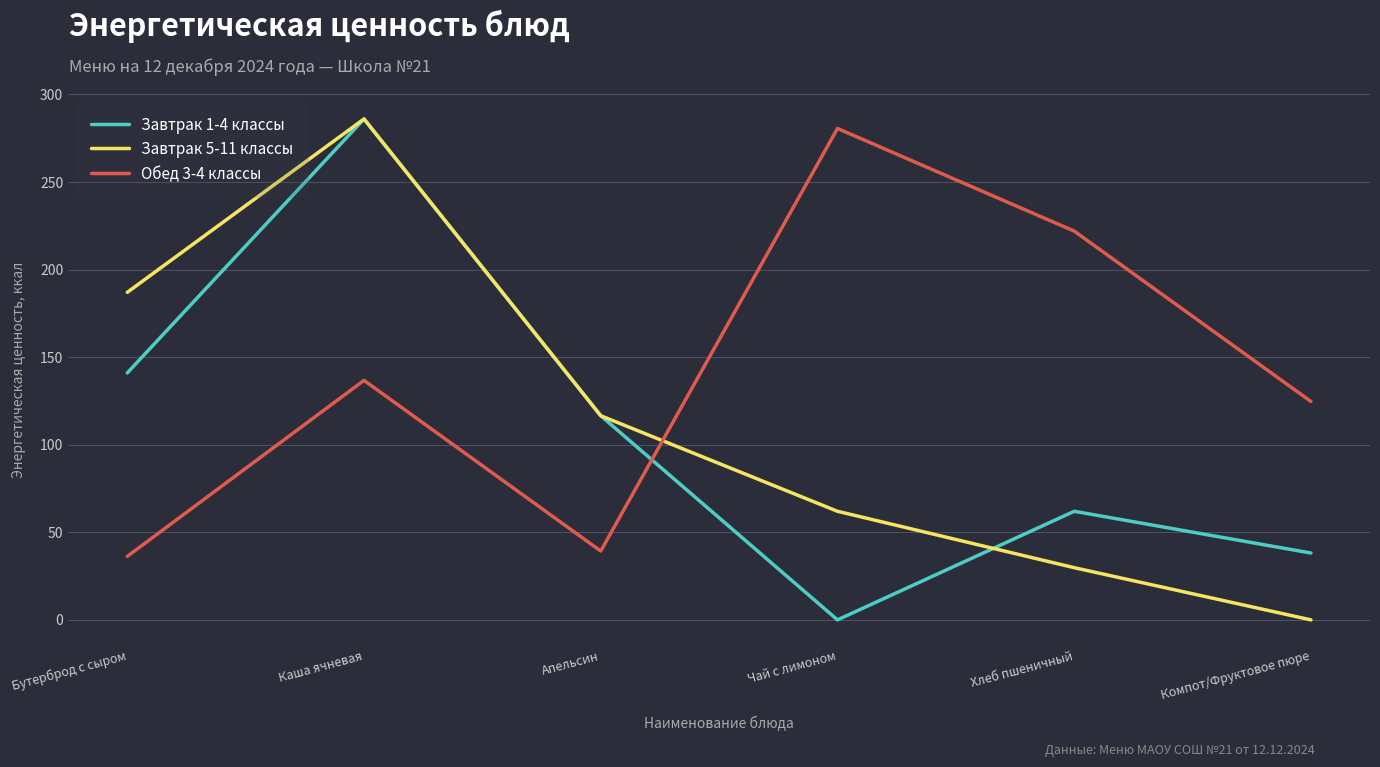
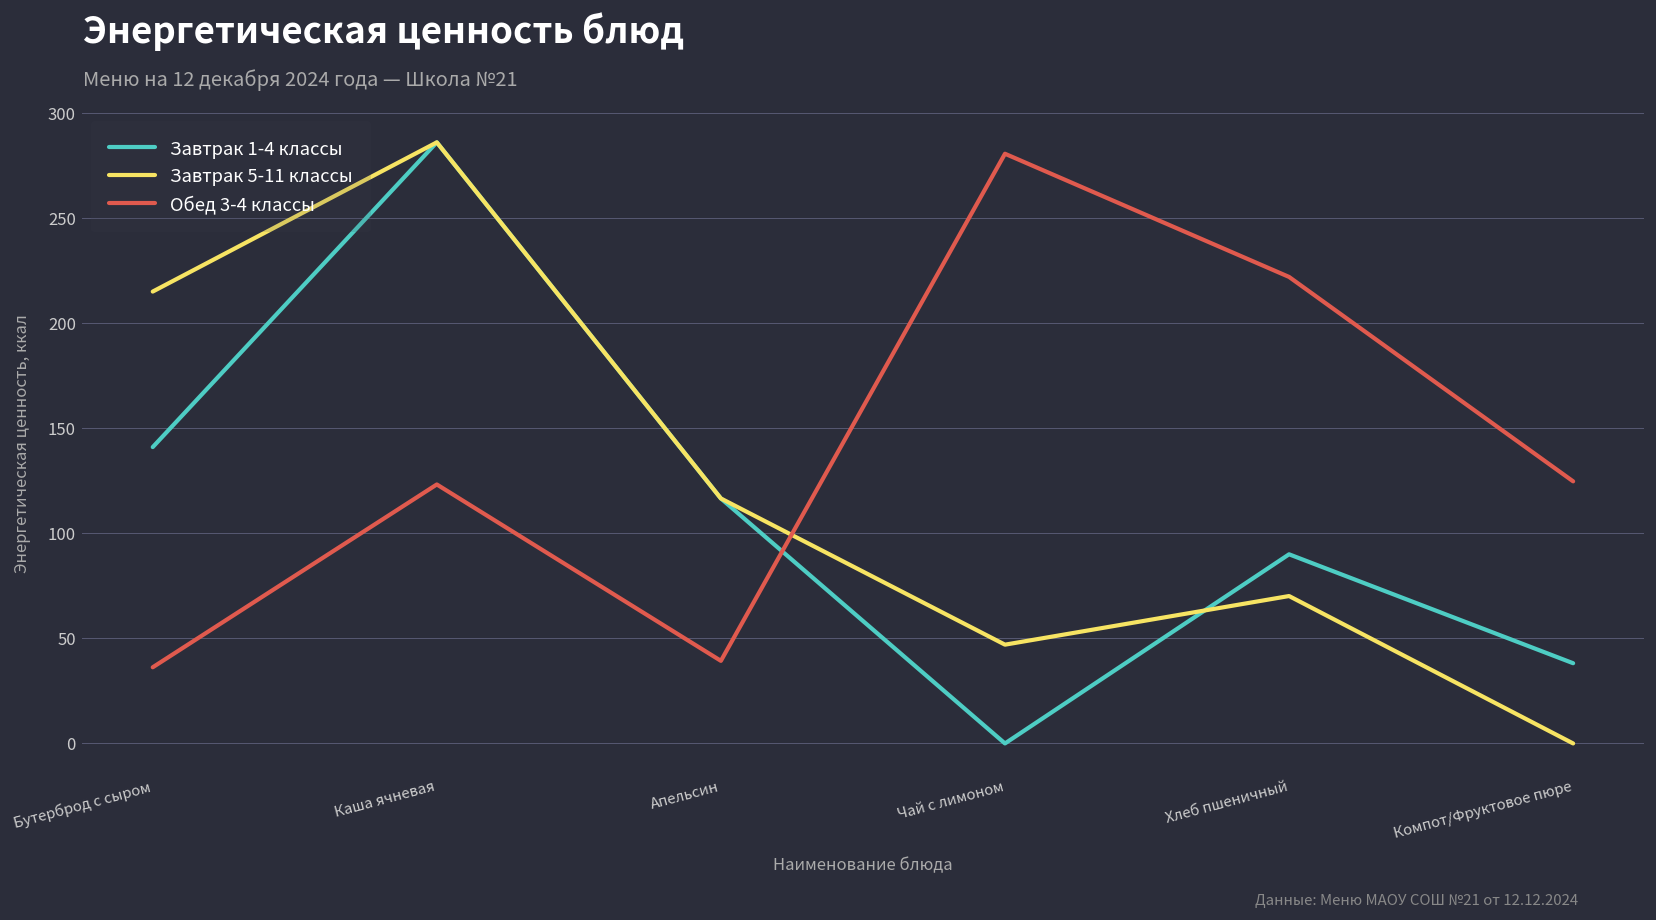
Завтрак 5-11 классы, Бутерброд с сыром: 187 -> 215
Обед 3-4 классы, Каша ячневая: 137 -> 123
Завтрак 5-11 классы, Чай с лимоном: 62 -> 47
Завтрак 1-4 классы, Хлеб пшеничный: 62 -> 90
Завтрак 5-11 классы, Хлеб пшеничный: 30 -> 70
